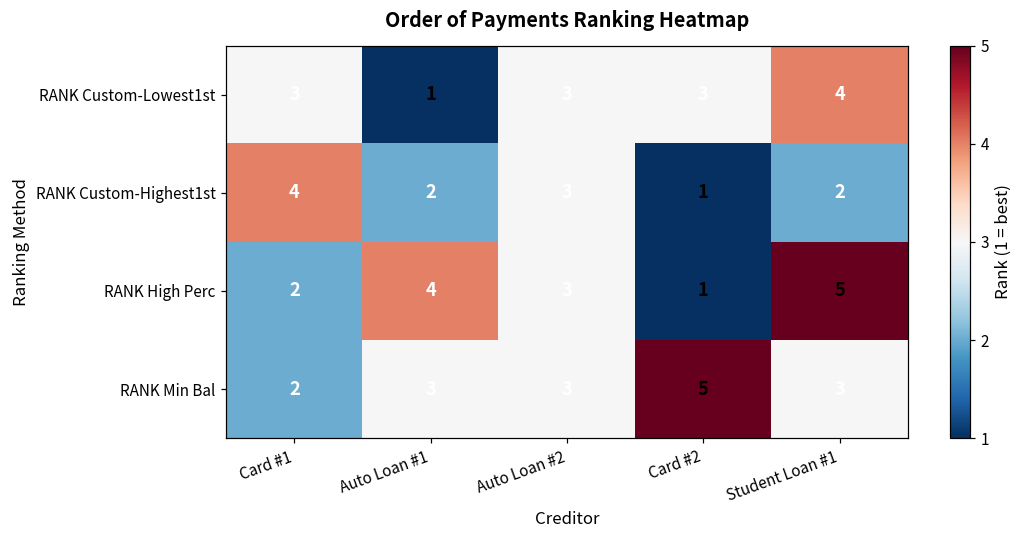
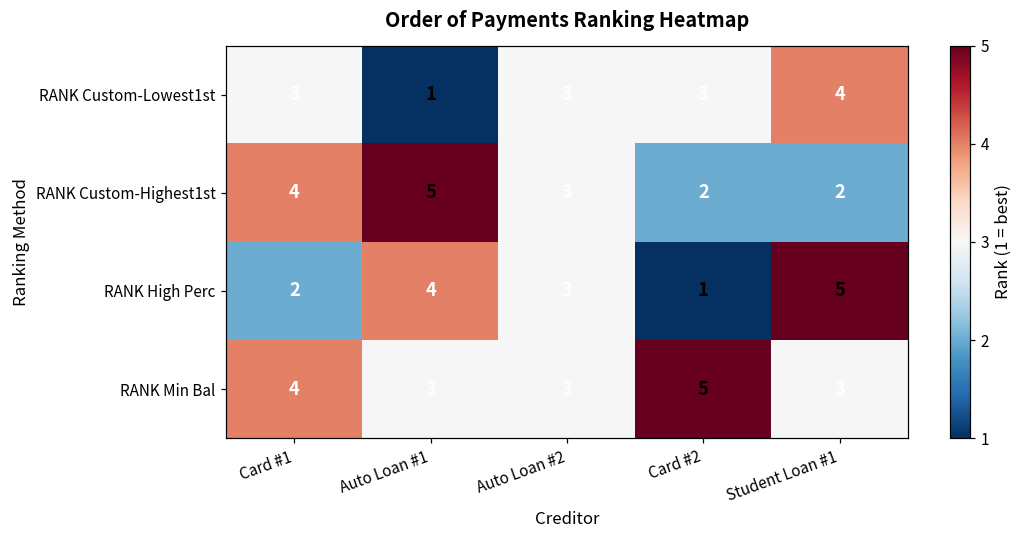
RANK Custom-Highest1st, Auto Loan #1: 2 -> 5
RANK Custom-Highest1st, Card #2: 1 -> 2
RANK Min Bal, Card #1: 2 -> 4
